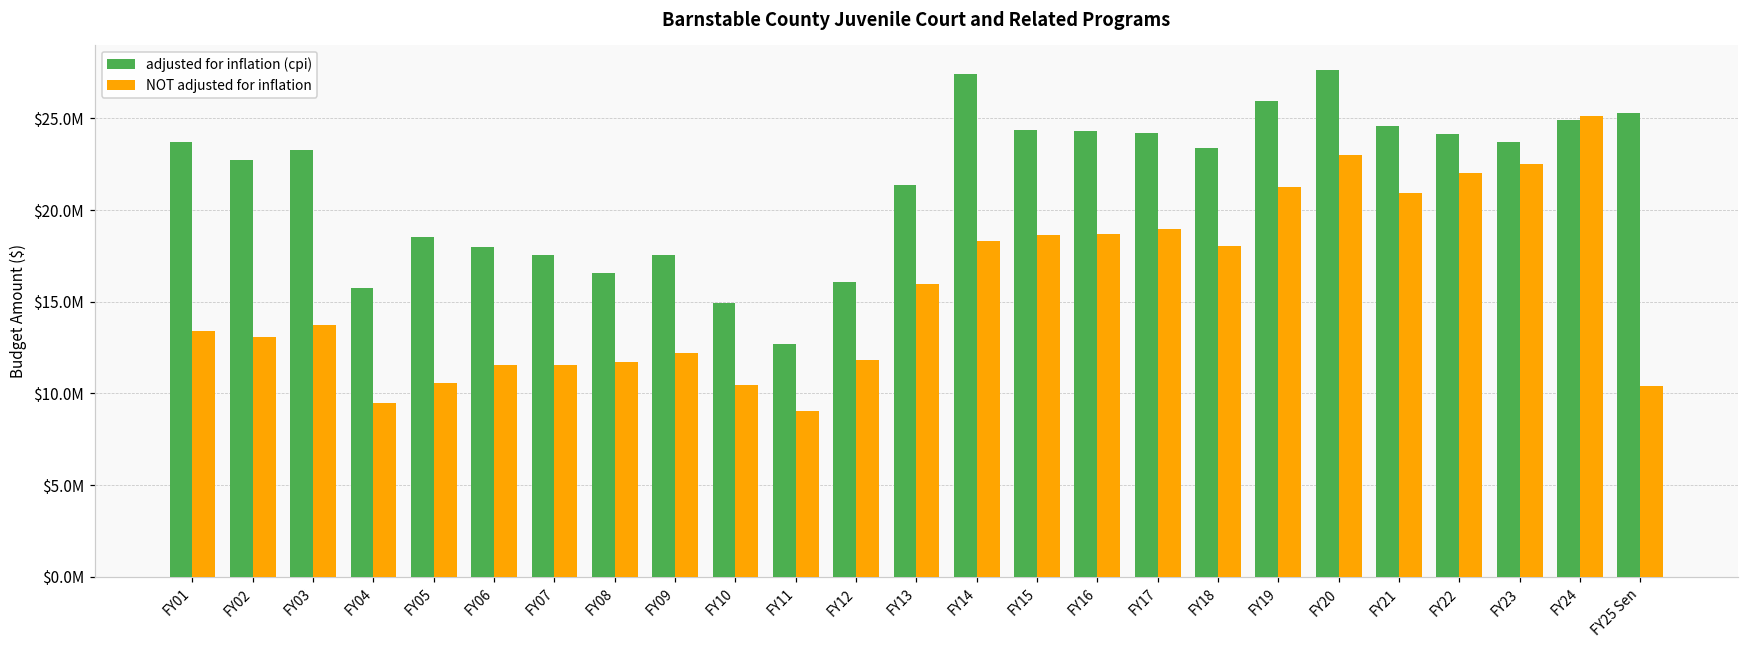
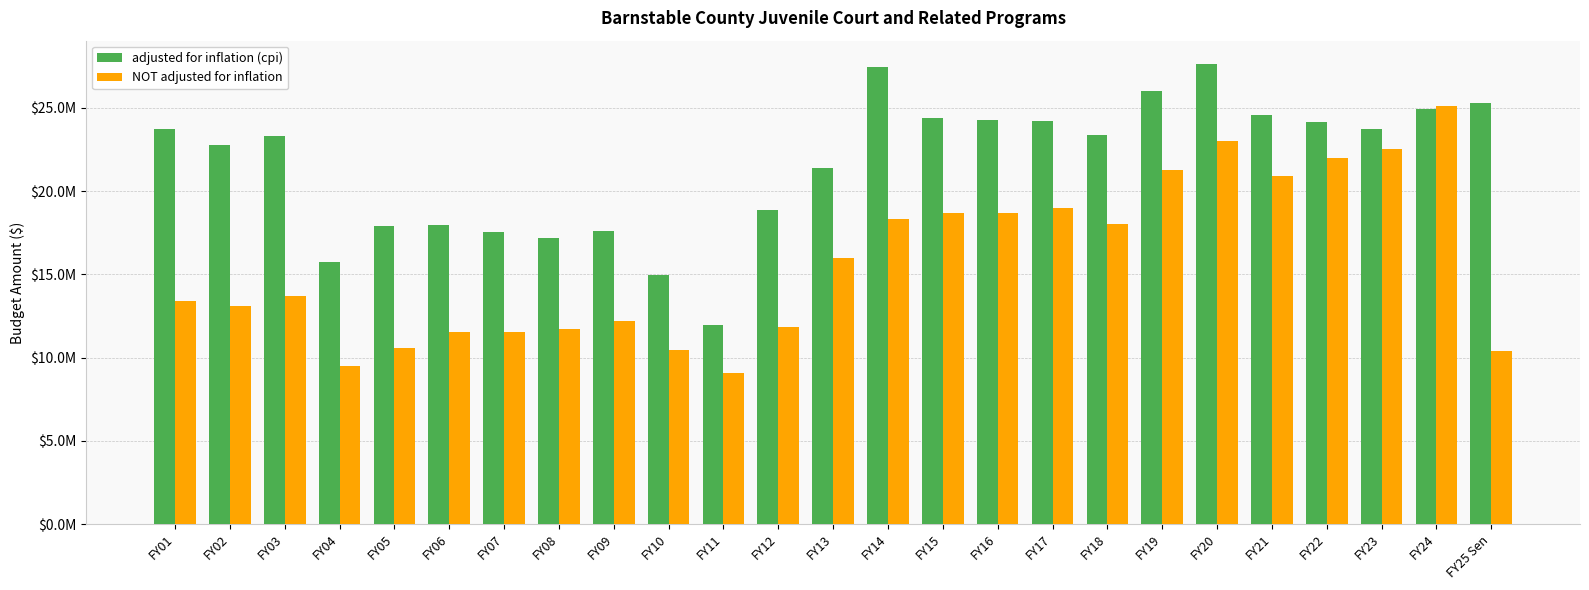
adjusted for inflation (cpi), FY05: $18500000 -> $17900000
adjusted for inflation (cpi), FY08: $16600000 -> $17200000
adjusted for inflation (cpi), FY11: $12700000 -> $11900000
adjusted for inflation (cpi), FY12: $16100000 -> $18900000
